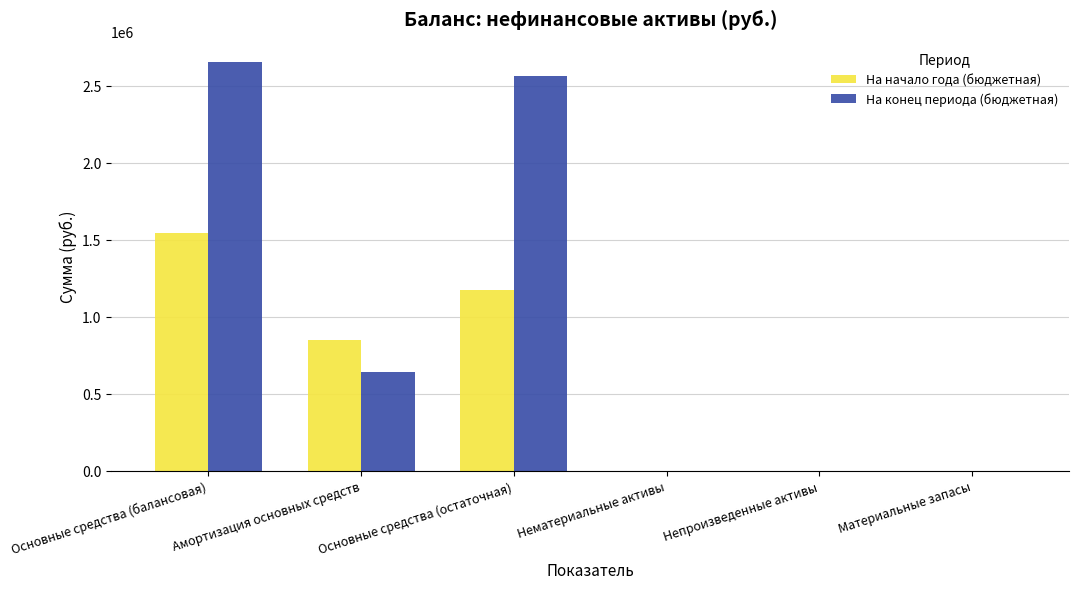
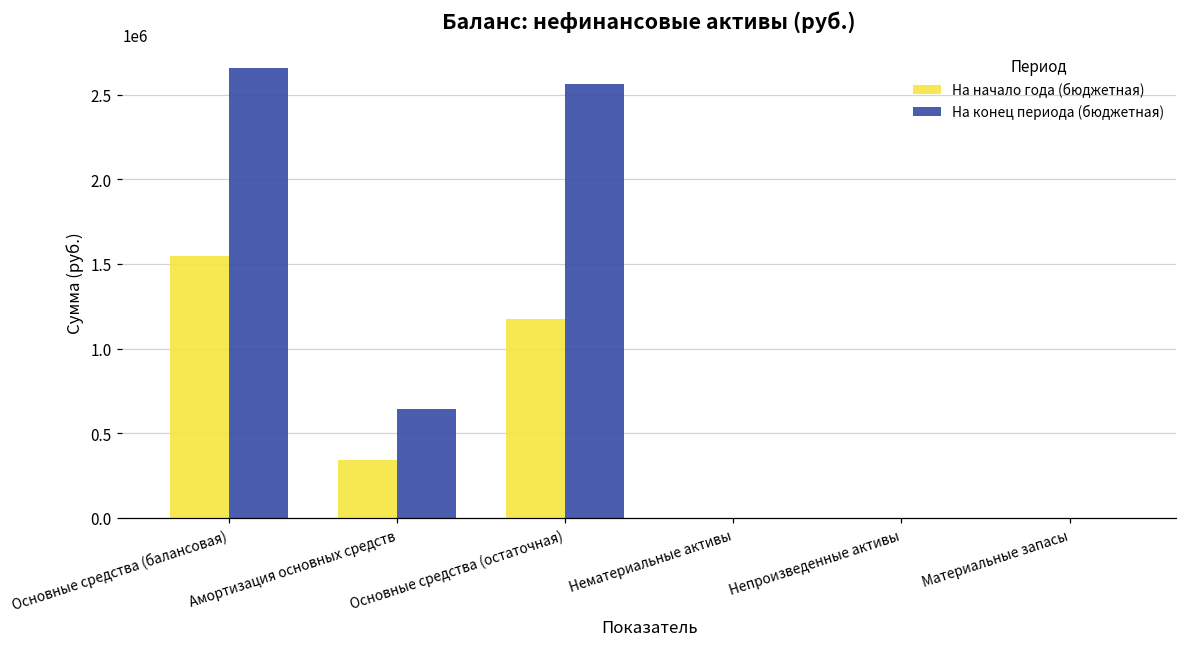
На начало года (бюджетная), Амортизация основных средств: 850000 -> 340000
